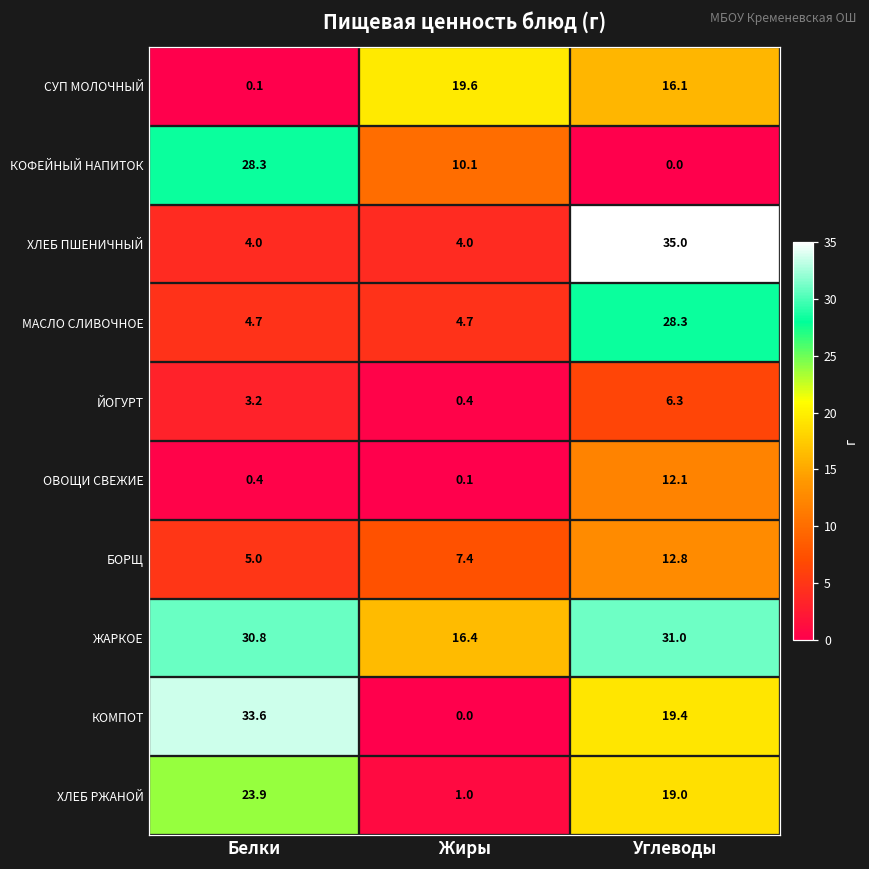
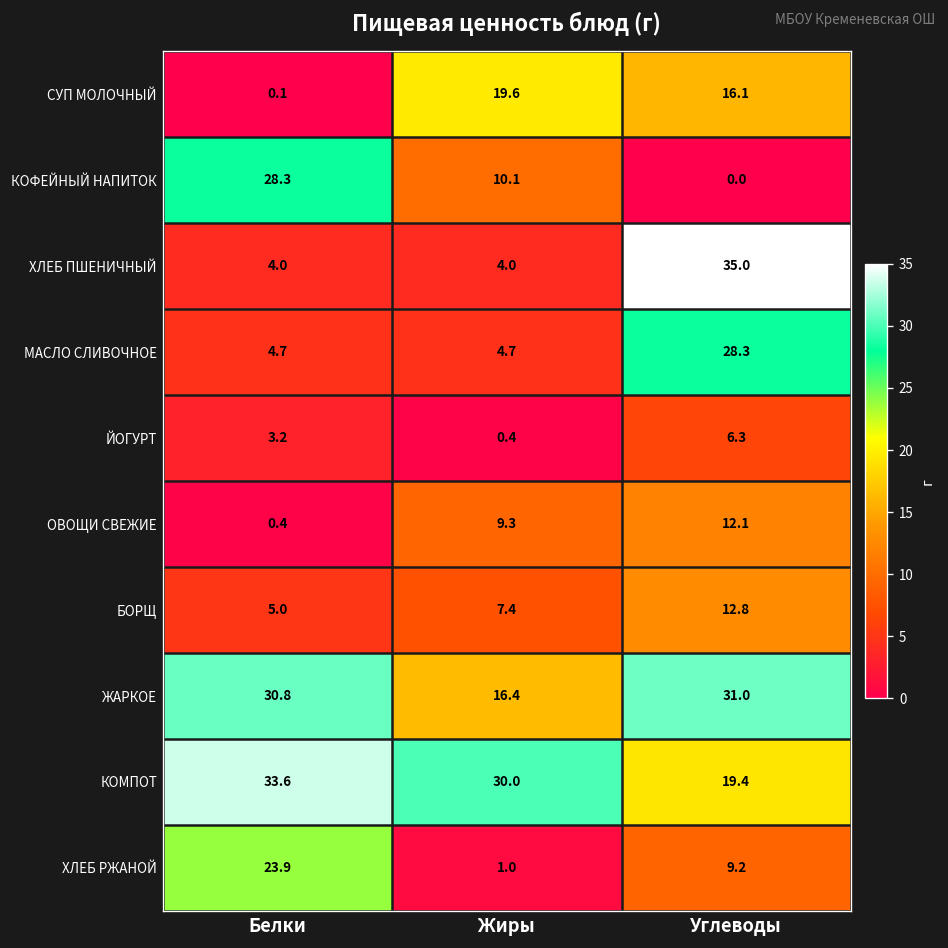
ОВОЩИ СВЕЖИЕ, Жиры: 0.1 -> 9.3
КОМПОТ, Жиры: 0.0 -> 30.0
ХЛЕБ РЖАНОЙ, Углеводы: 19.0 -> 9.2
